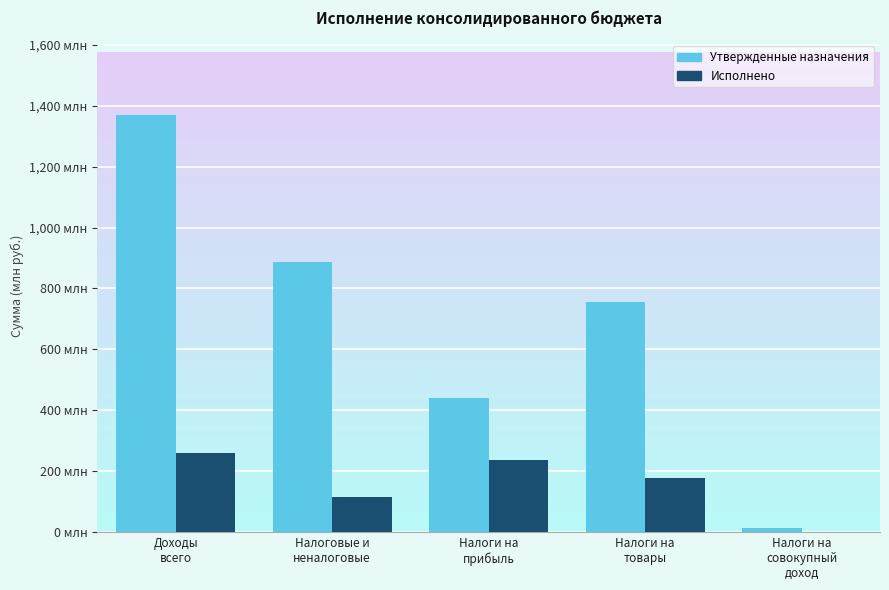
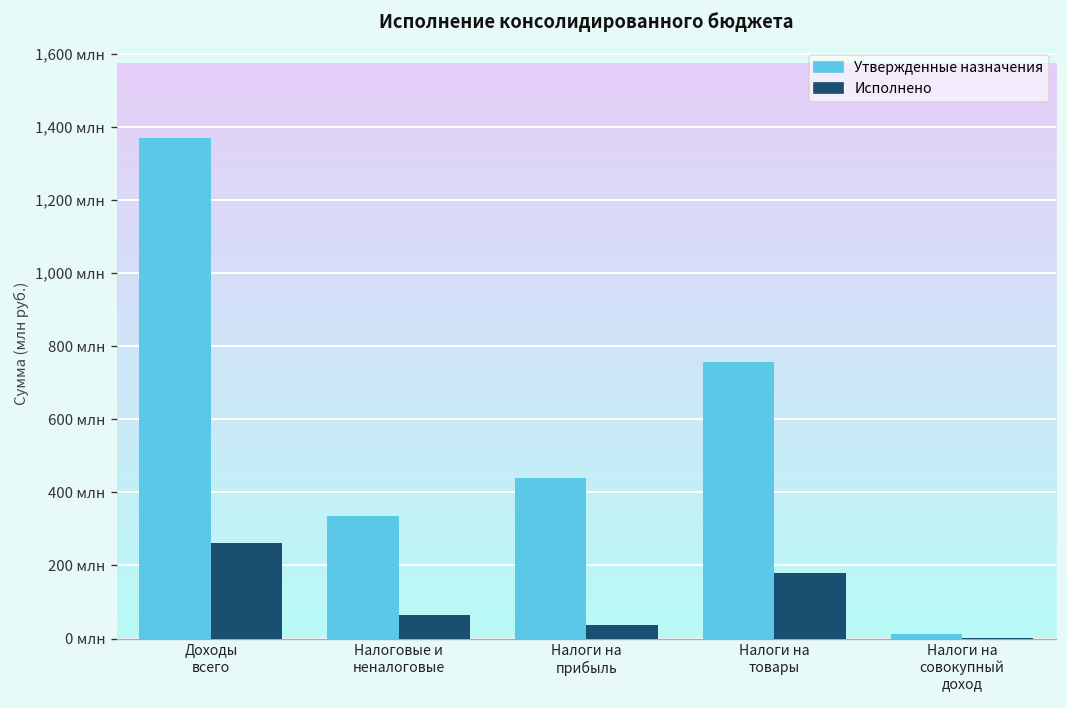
Утвержденные назначения, Налоговые и неналоговые: 890 млн -> 330 млн
Исполнено, Налоговые и неналоговые: 110 млн -> 70 млн
Исполнено, Налоги на прибыль: 240 млн -> 40 млн
